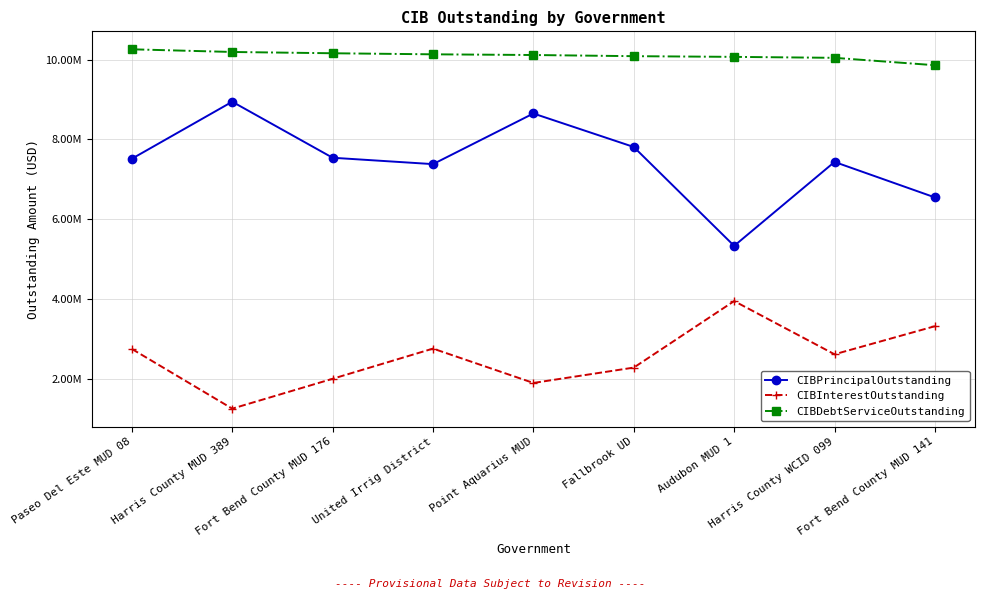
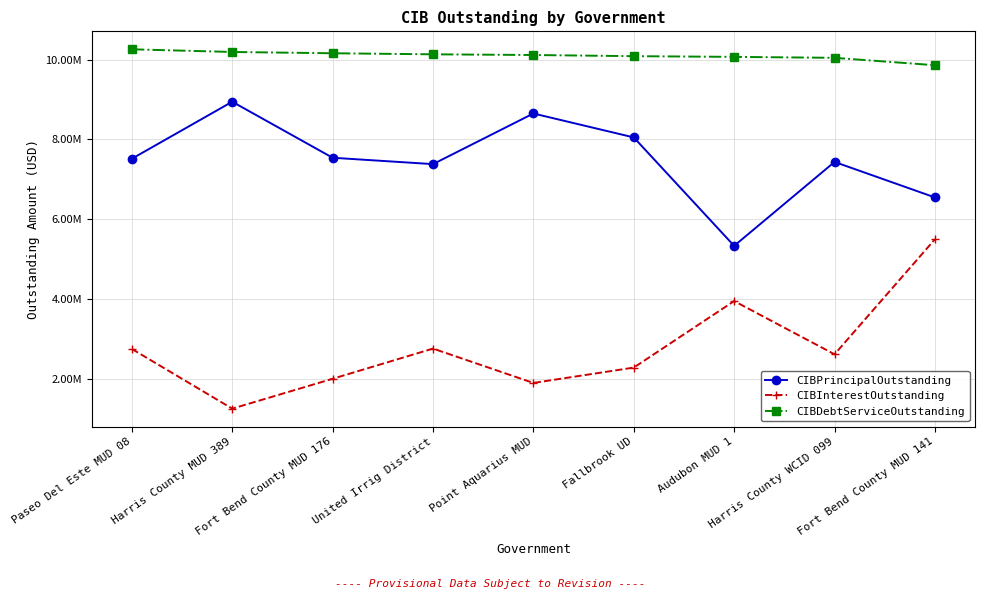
CIBPrincipalOutstanding, Fallbrook UD: 7800000 -> 8000000
CIBInterestOutstanding, Fort Bend County MUD 141: 3300000 -> 5500000
